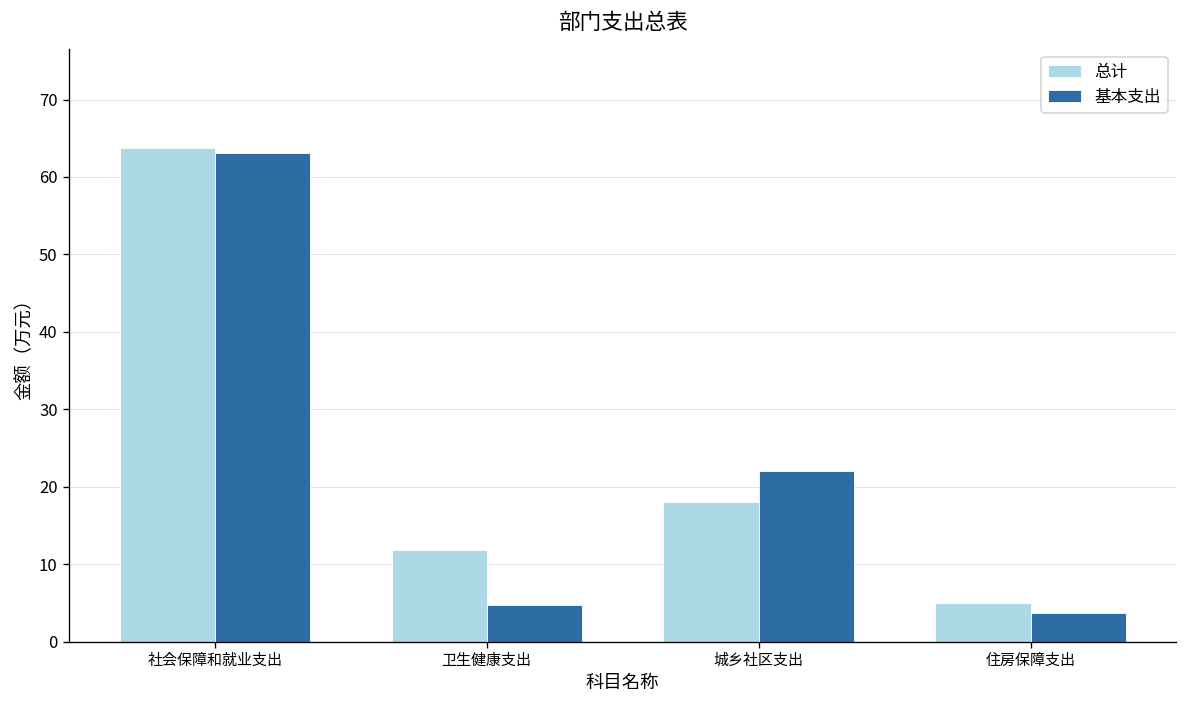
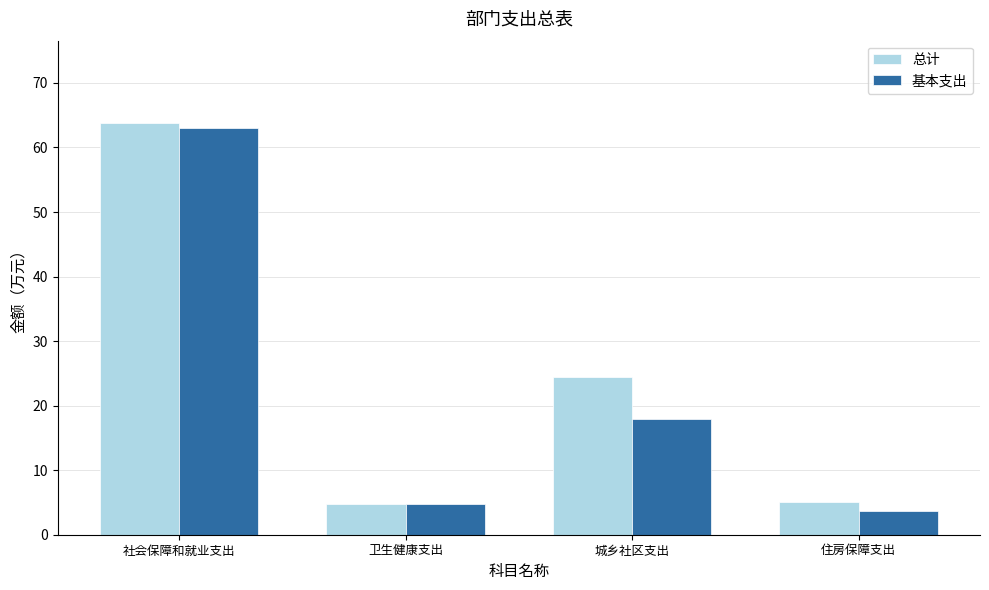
总计, 卫生健康支出: 12 -> 5
总计, 城乡社区支出: 18 -> 24
基本支出, 城乡社区支出: 22 -> 18
